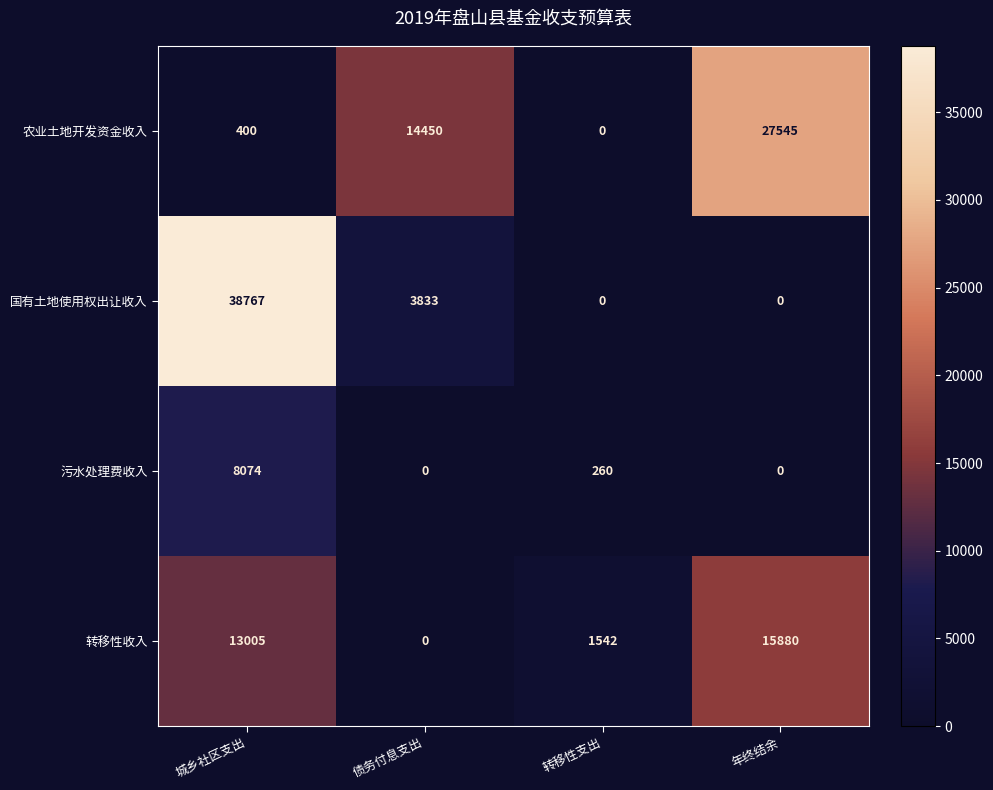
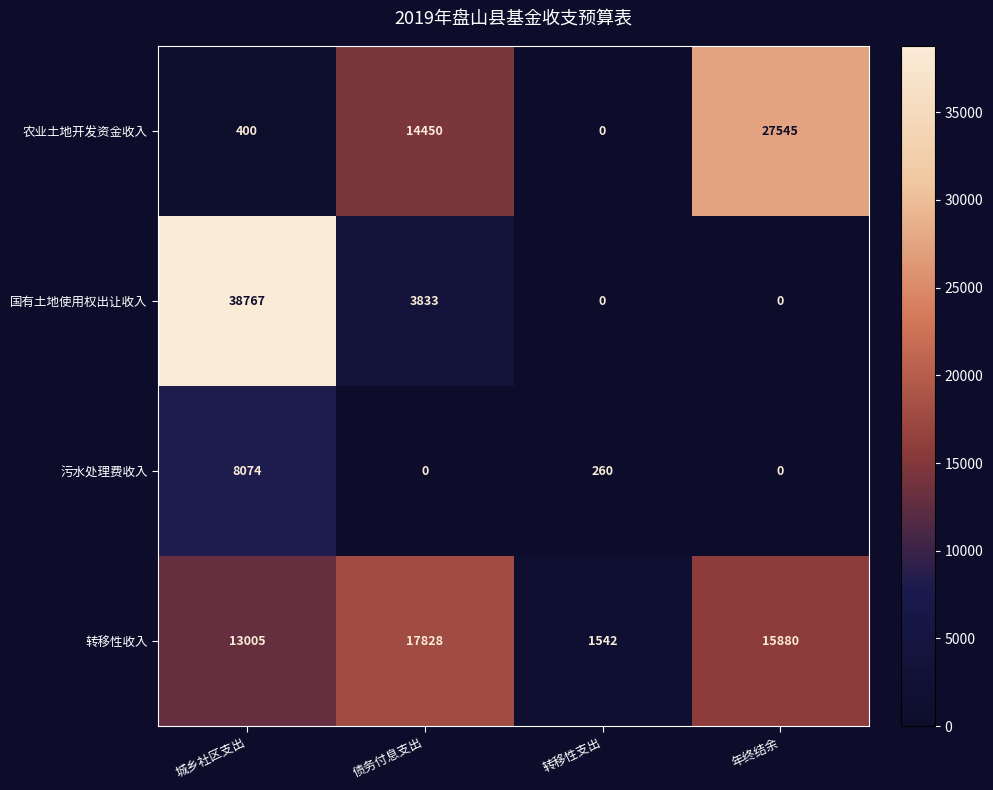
转移性收入, 债务付息支出: 0 -> 17828
